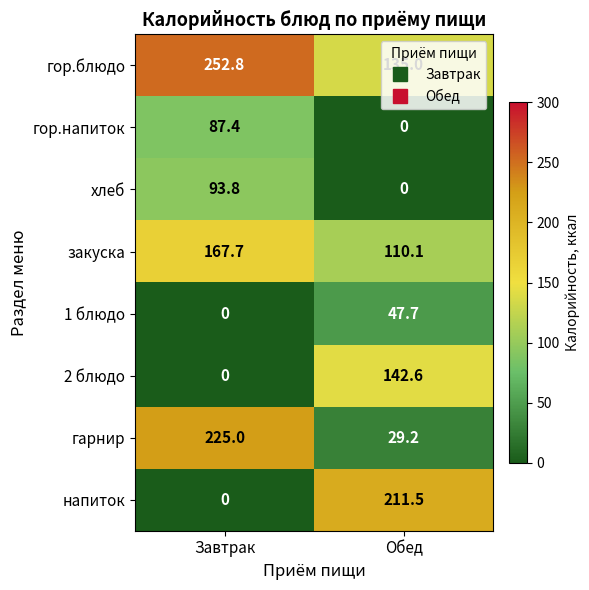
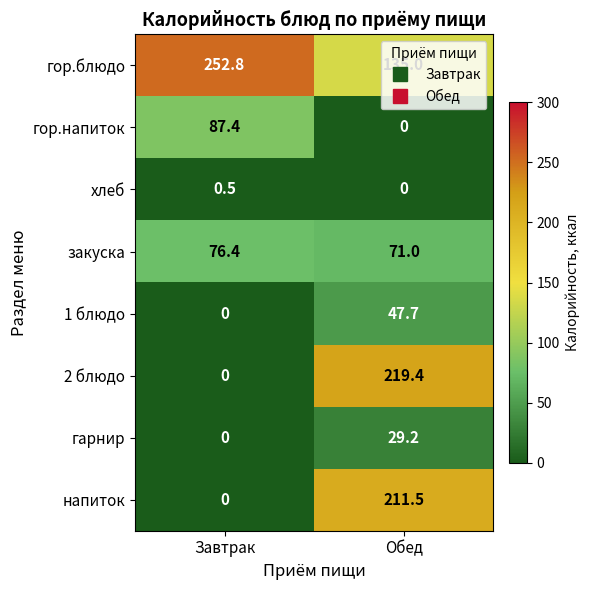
хлеб, Завтрак: 93.8 -> 0.5
закуска, Завтрак: 167.7 -> 76.4
закуска, Обед: 110.1 -> 71.0
2 блюдо, Обед: 142.6 -> 219.4
гарнир, Завтрак: 225.0 -> 0
